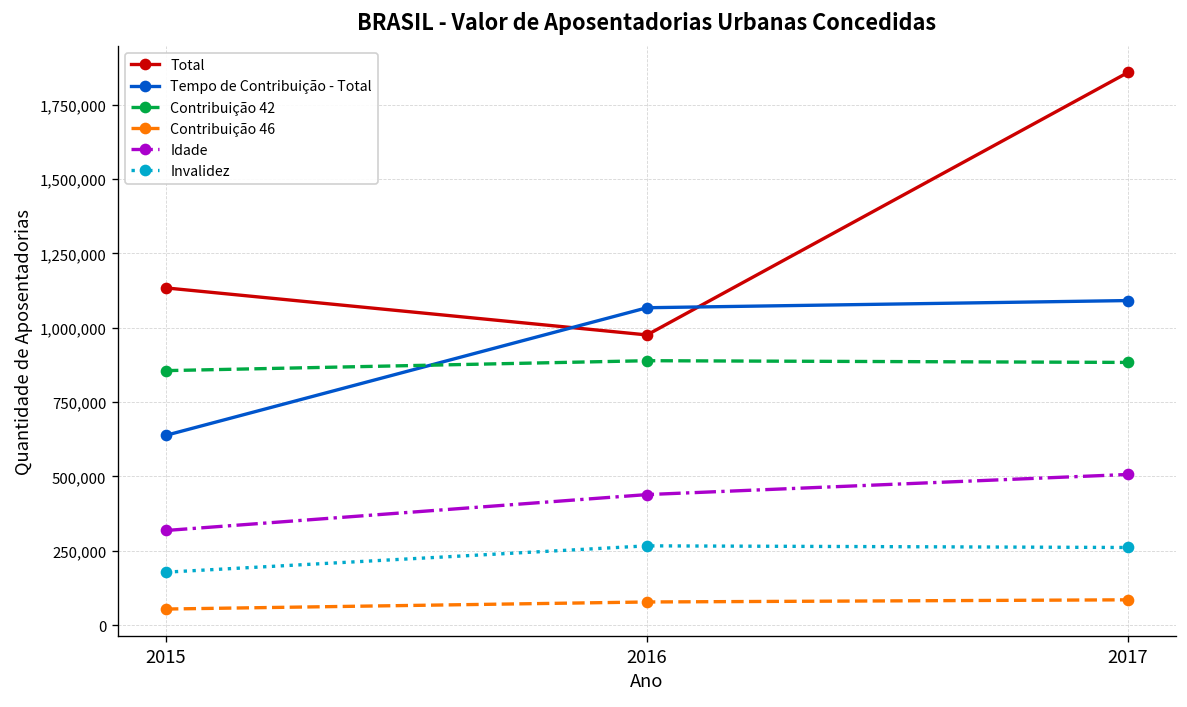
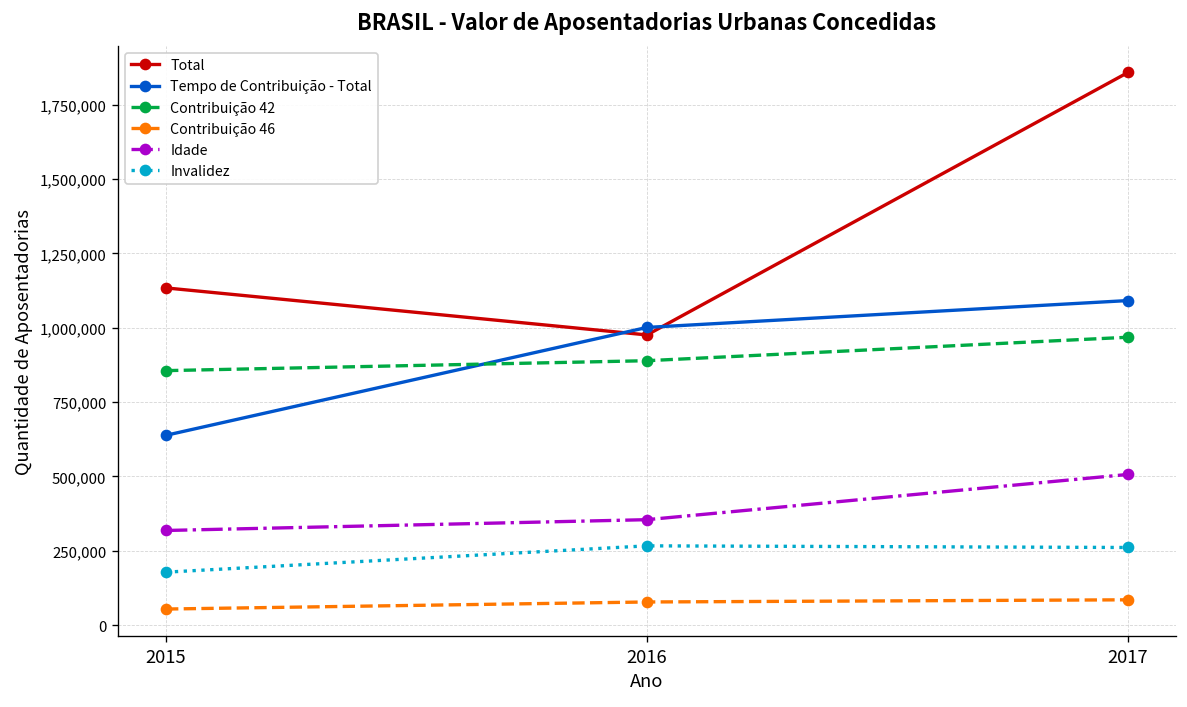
Tempo de Contribuição - Total, 2016: 1,070,000 -> 1,000,000
Idade, 2016: 440,000 -> 350,000
Contribuição 42, 2017: 880,000 -> 970,000
